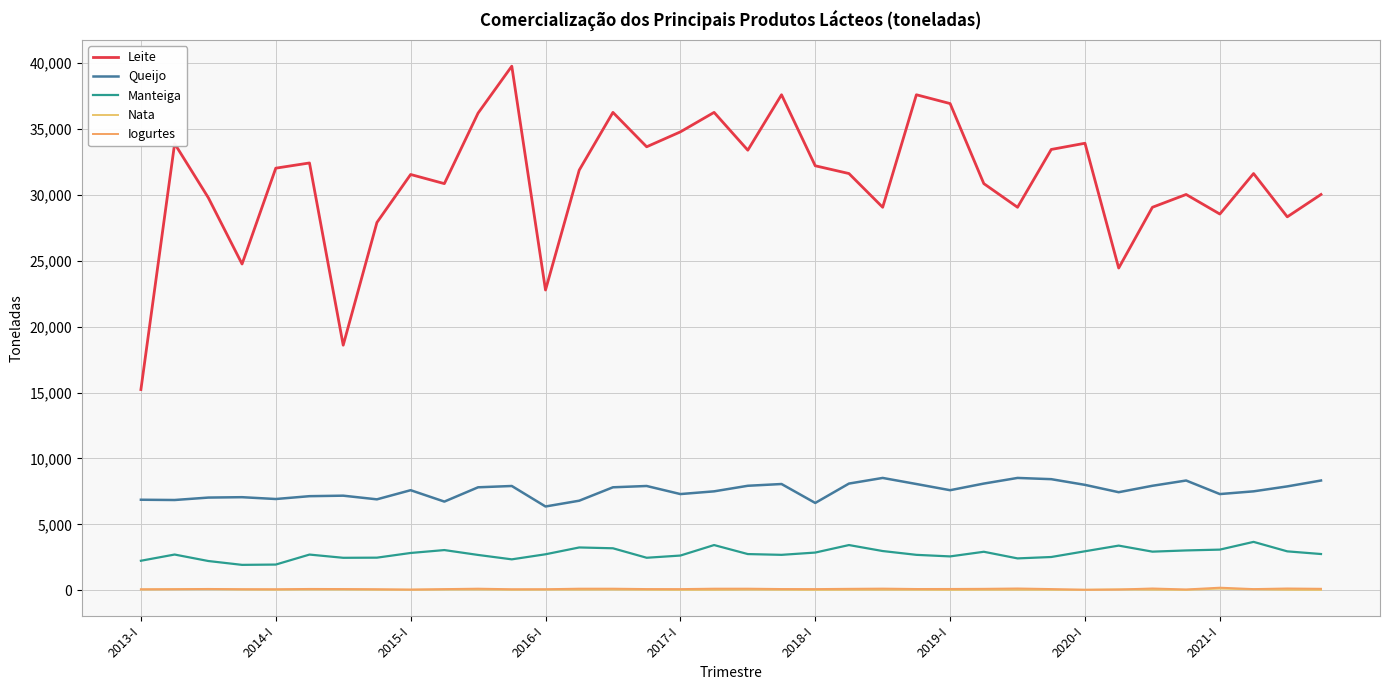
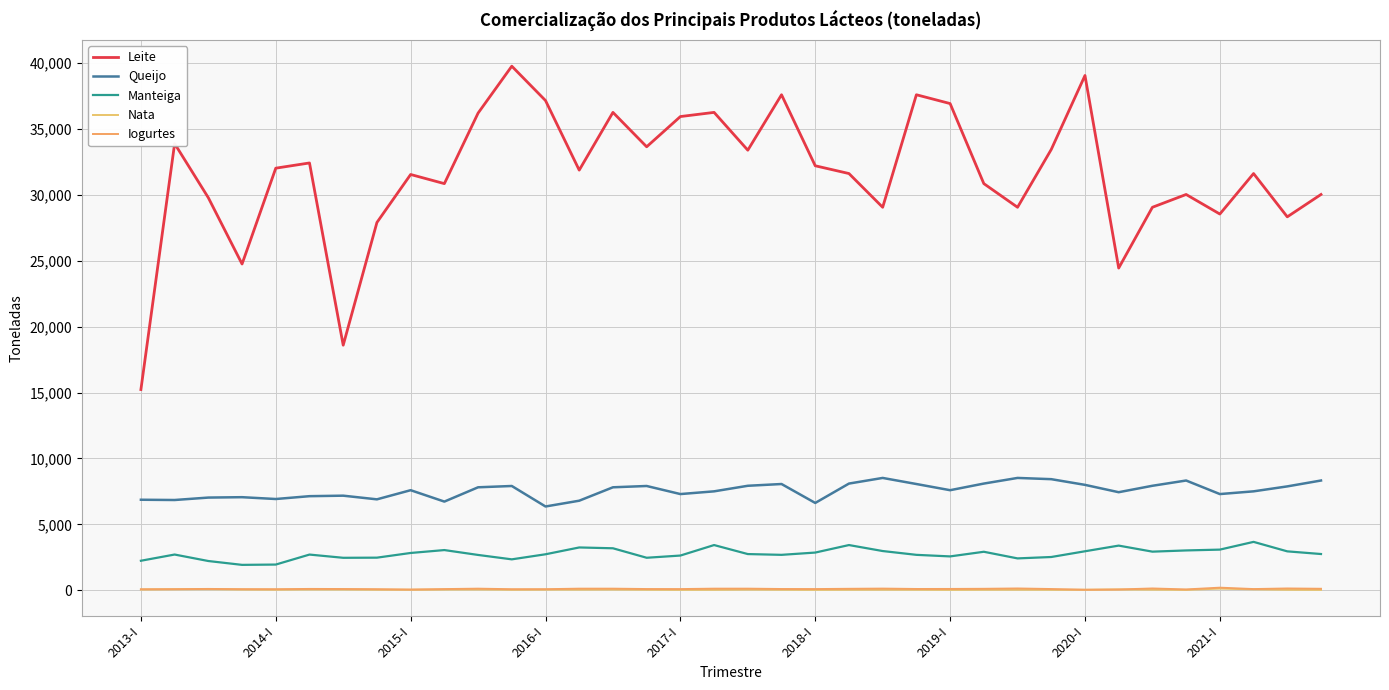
Leite, 2016-I: 22,800 -> 37,100
Leite, 2017-I: 34,800 -> 35,900
Leite, 2020-I: 33,900 -> 39,000
